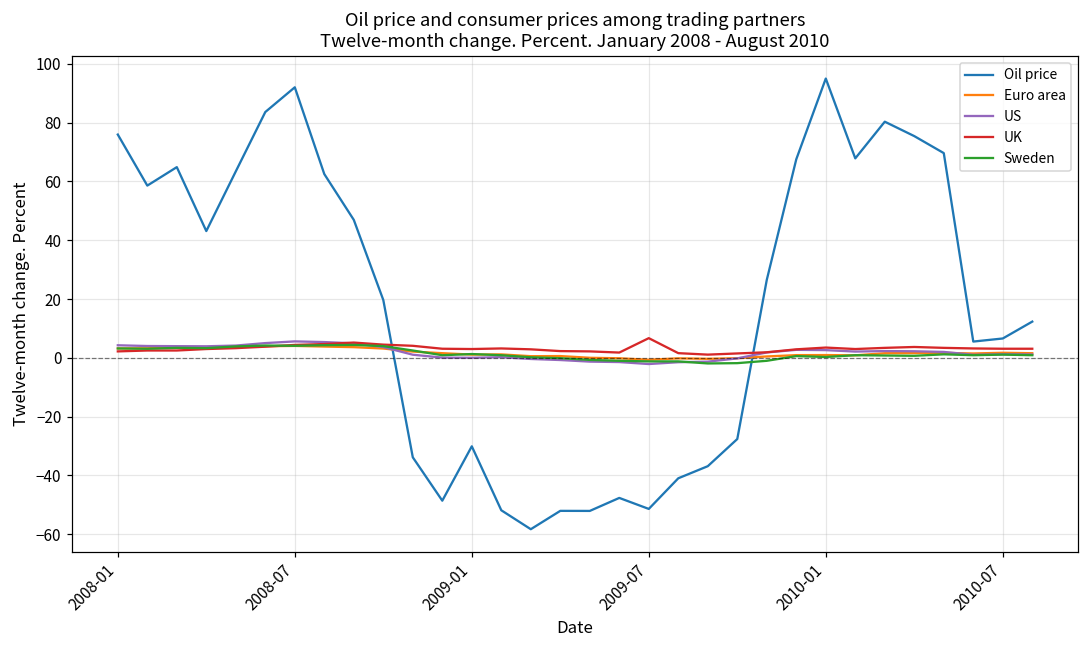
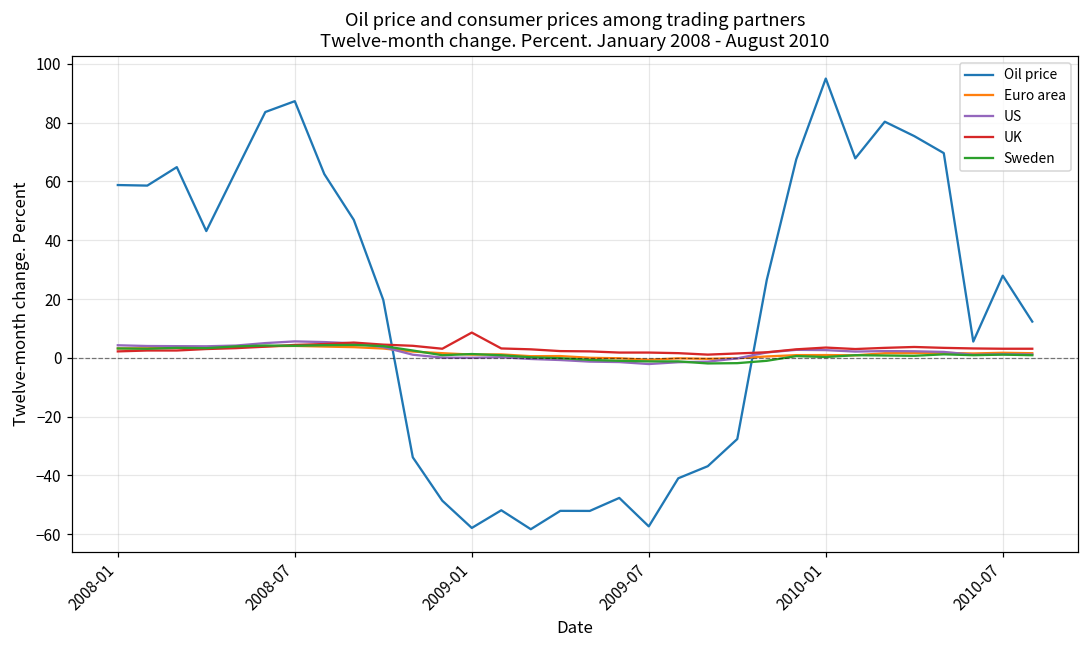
Oil price, 2008-01: 76 -> 59
Oil price, 2008-07: 92 -> 87
Oil price, 2009-01: -30 -> -58
UK, 2009-01: 3 -> 9
Oil price, 2009-07: -51 -> -57
UK, 2009-07: 7 -> 2
Oil price, 2010-07: 7 -> 28
